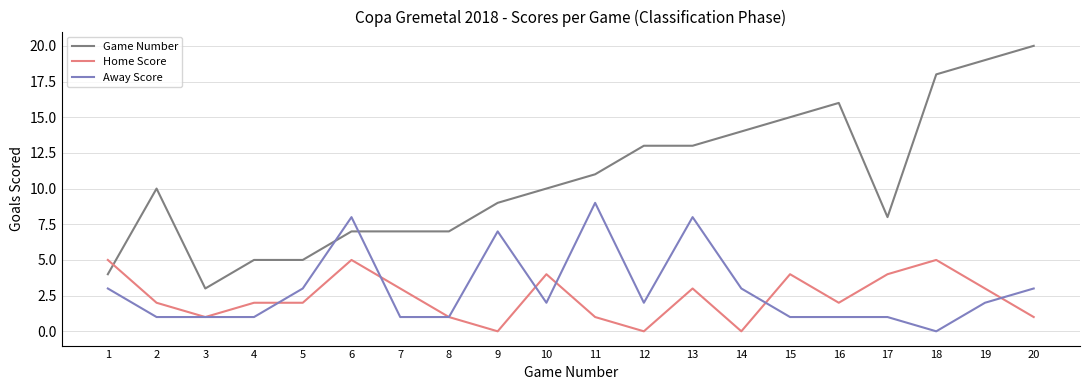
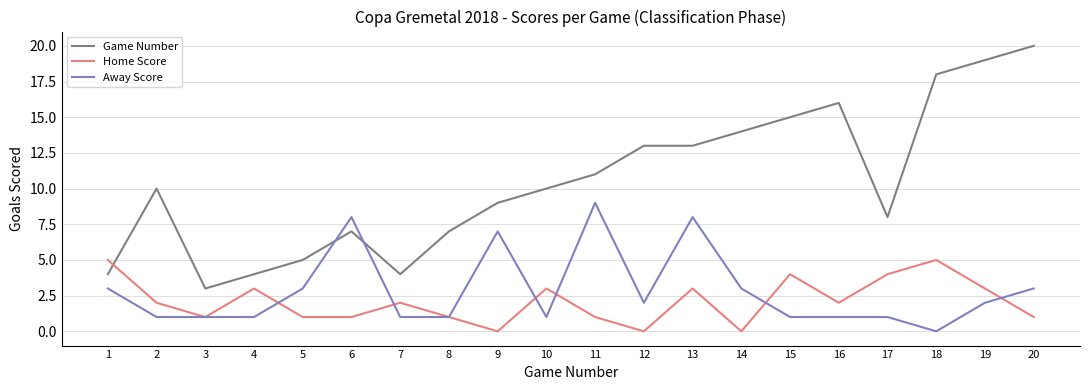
Game Number, 4: 5 -> 4
Home Score, 4: 2 -> 3
Home Score, 5: 2 -> 1
Home Score, 6: 5 -> 1
Game Number, 7: 7 -> 4
Home Score, 7: 3 -> 2
Home Score, 10: 4 -> 3
Away Score, 10: 2 -> 1
